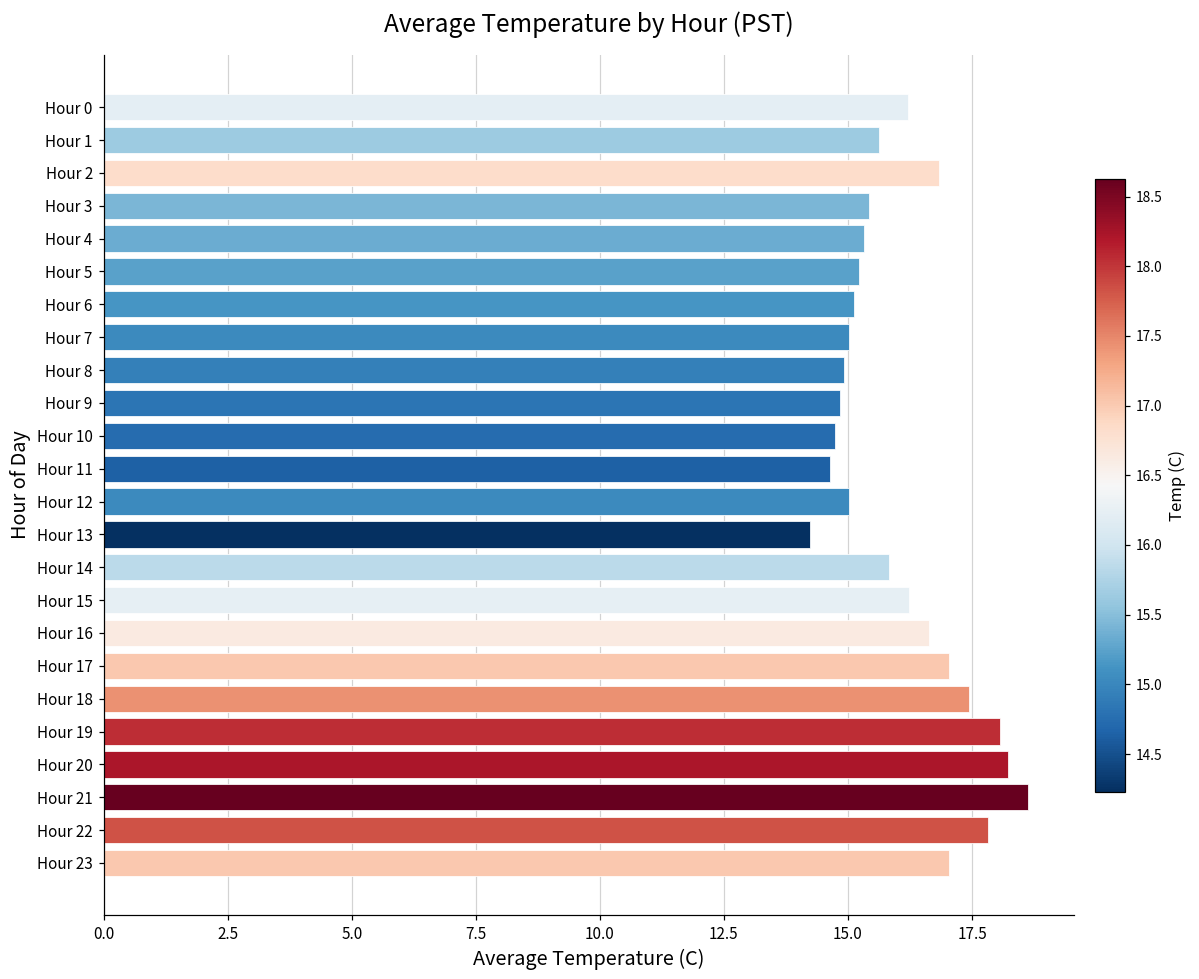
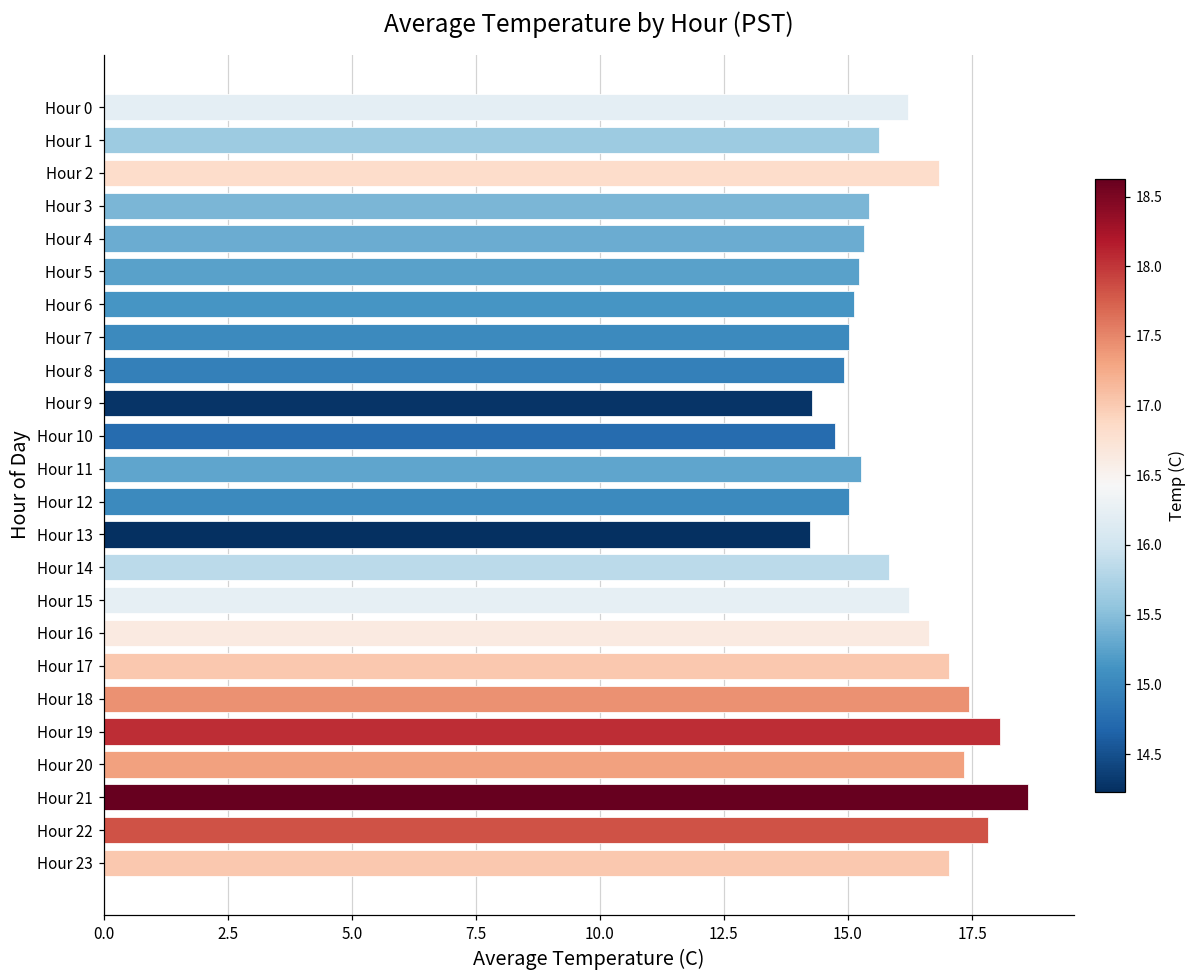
Hour 9: 14.8 -> 14.3
Hour 11: 14.6 -> 15.3
Hour 20: 18.2 -> 17.3
